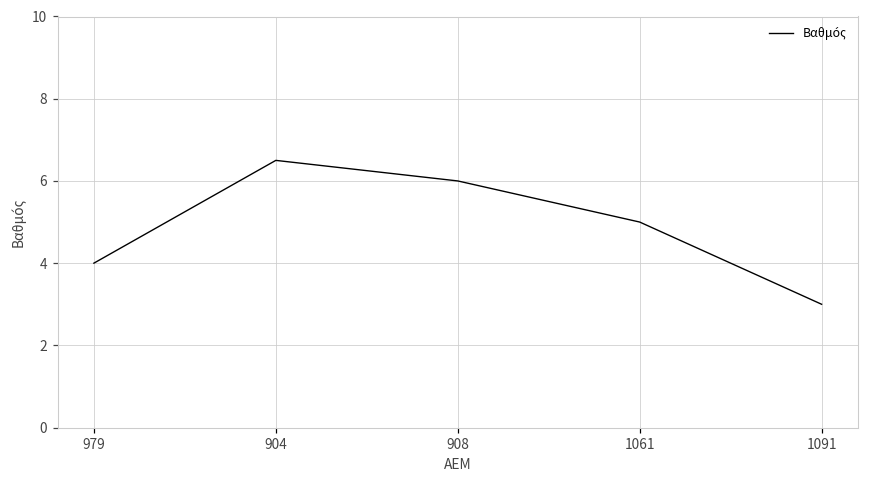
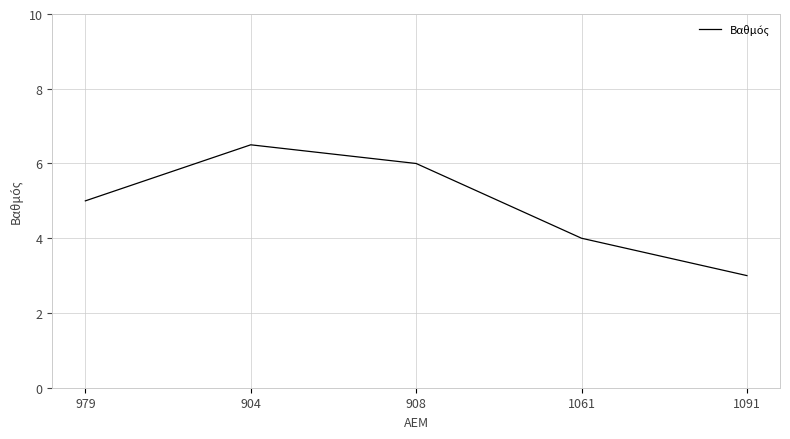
979: 4 -> 5
1061: 5 -> 4
